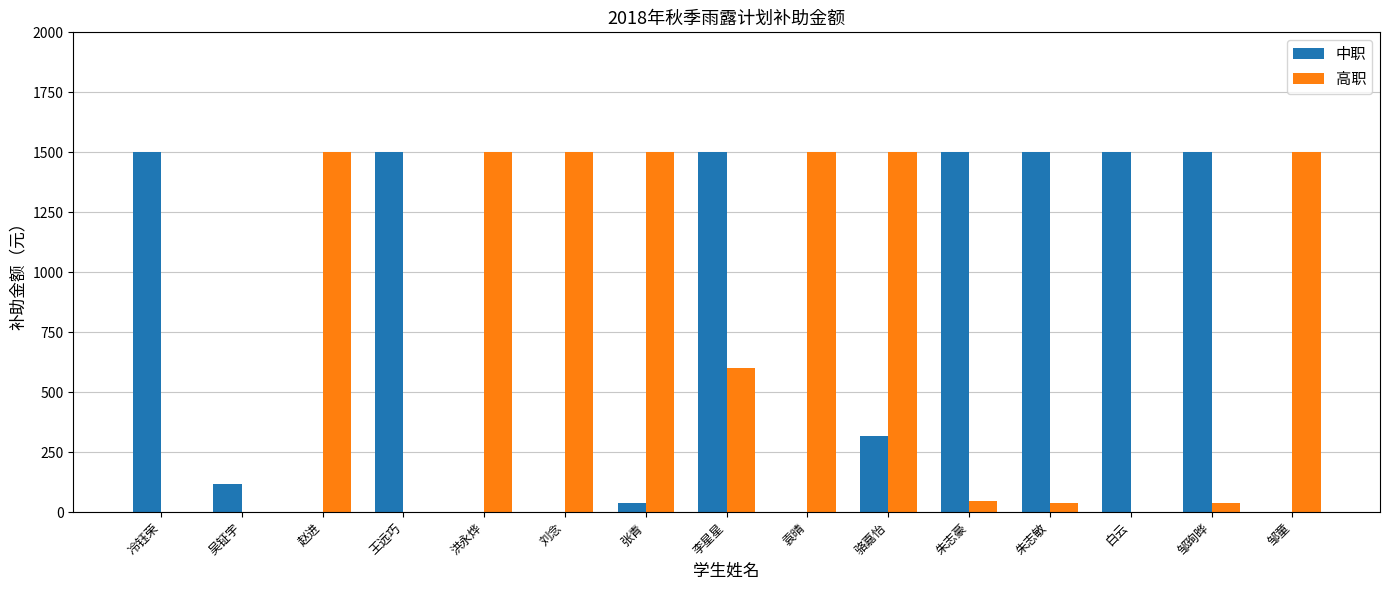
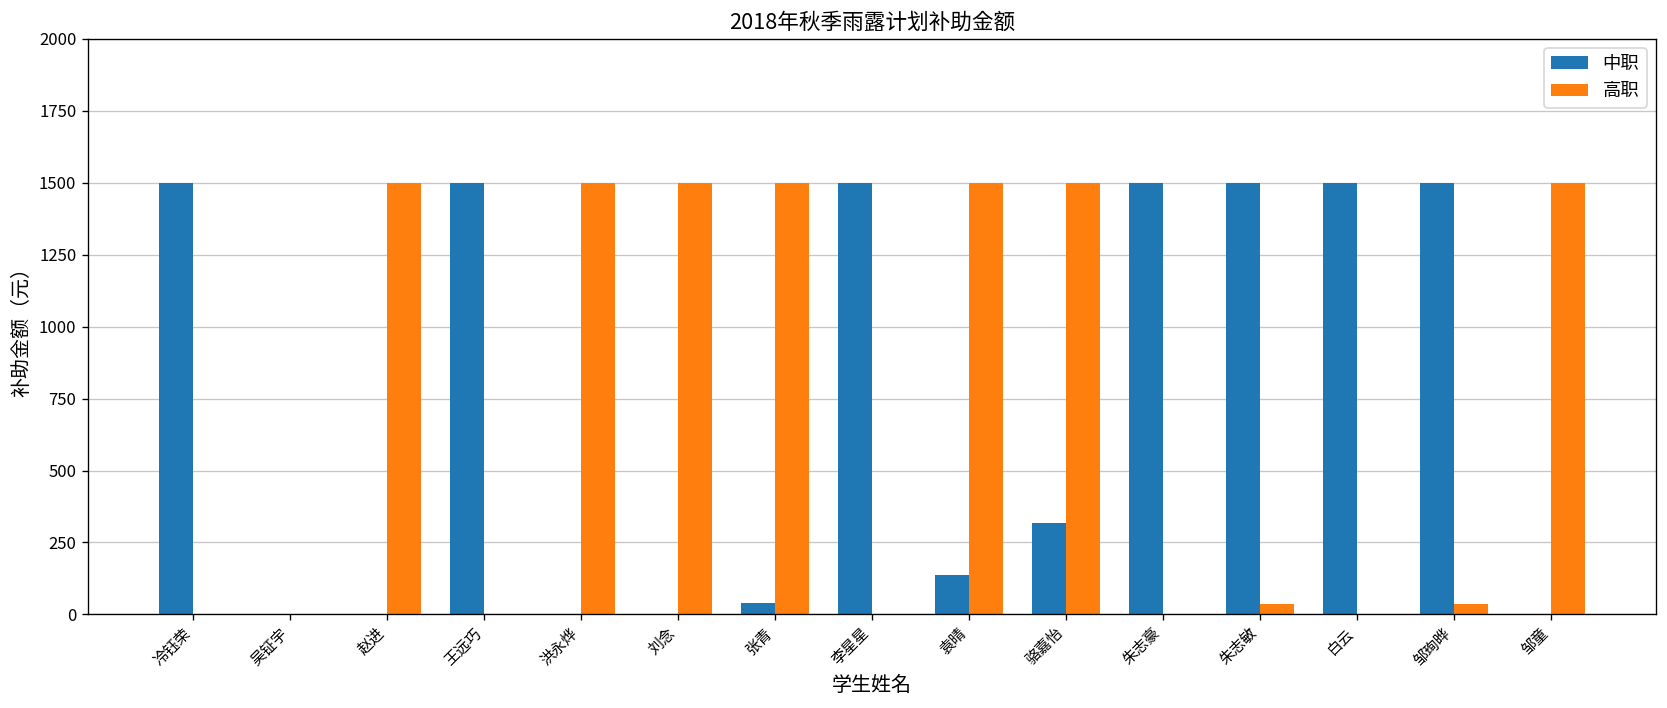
中职, 吴钲宇: 120 -> 0
高职, 李星星: 600 -> 0
中职, 袁晴: 0 -> 140
高职, 朱志豪: 50 -> 0
